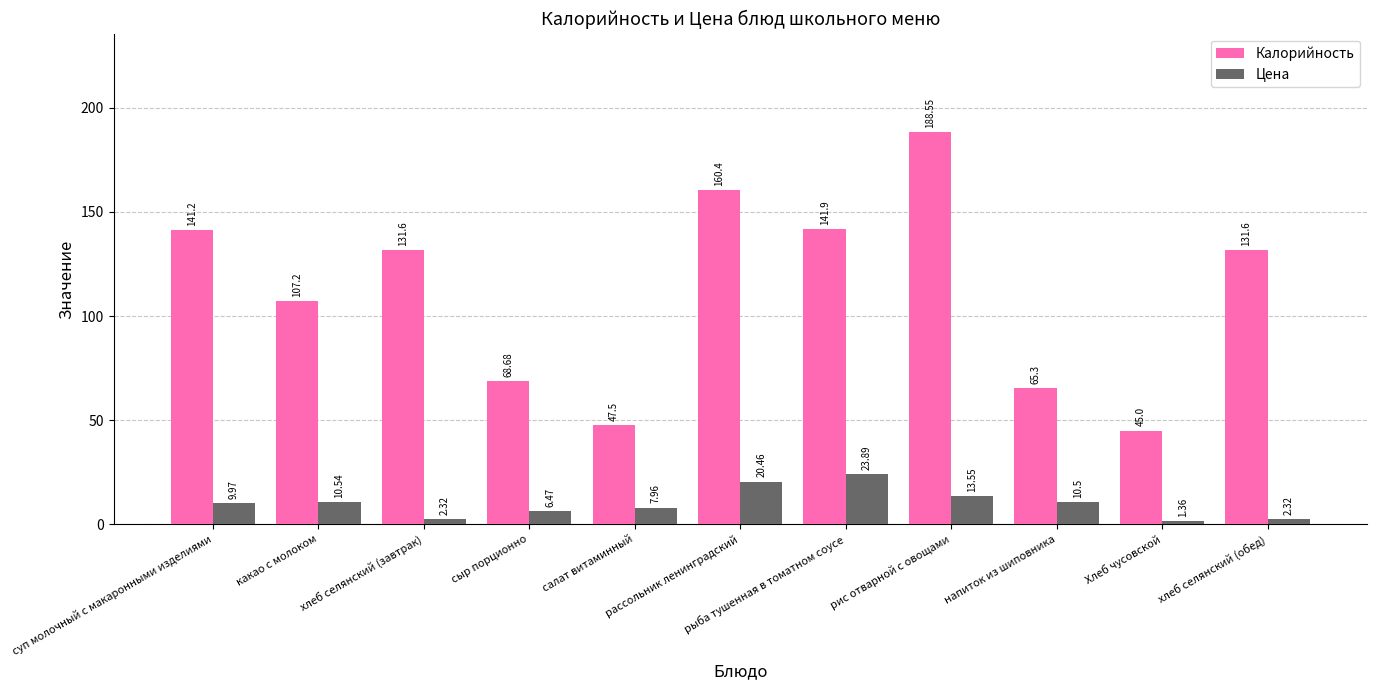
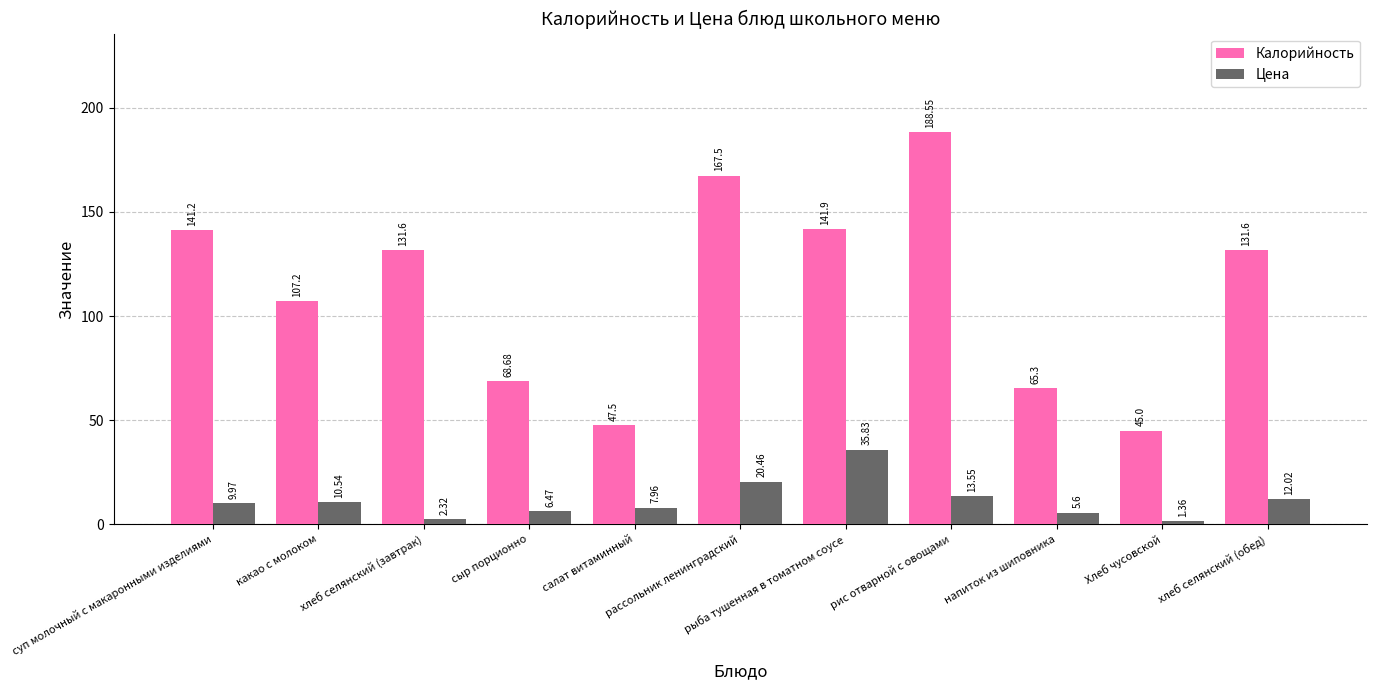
Калорийность, рассольник ленинградский: 160.4 -> 167.5
Цена, рыба тушенная в томатном соусе: 23.89 -> 35.83
Цена, напиток из шиповника: 10.5 -> 5.6
Цена, хлеб селянский (обед): 2.32 -> 12.02
